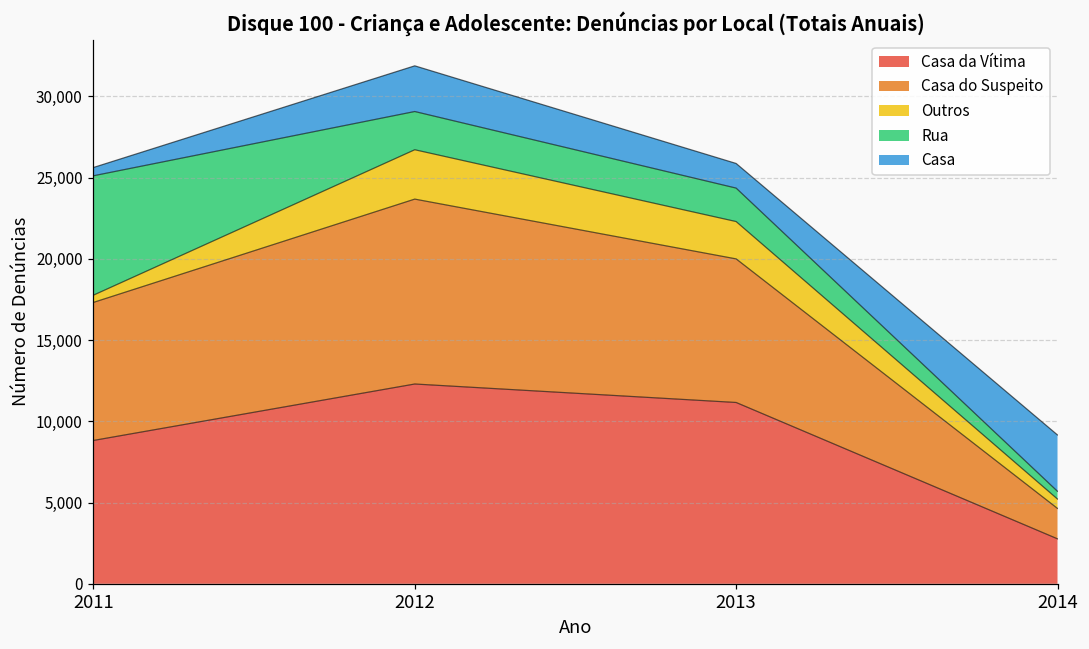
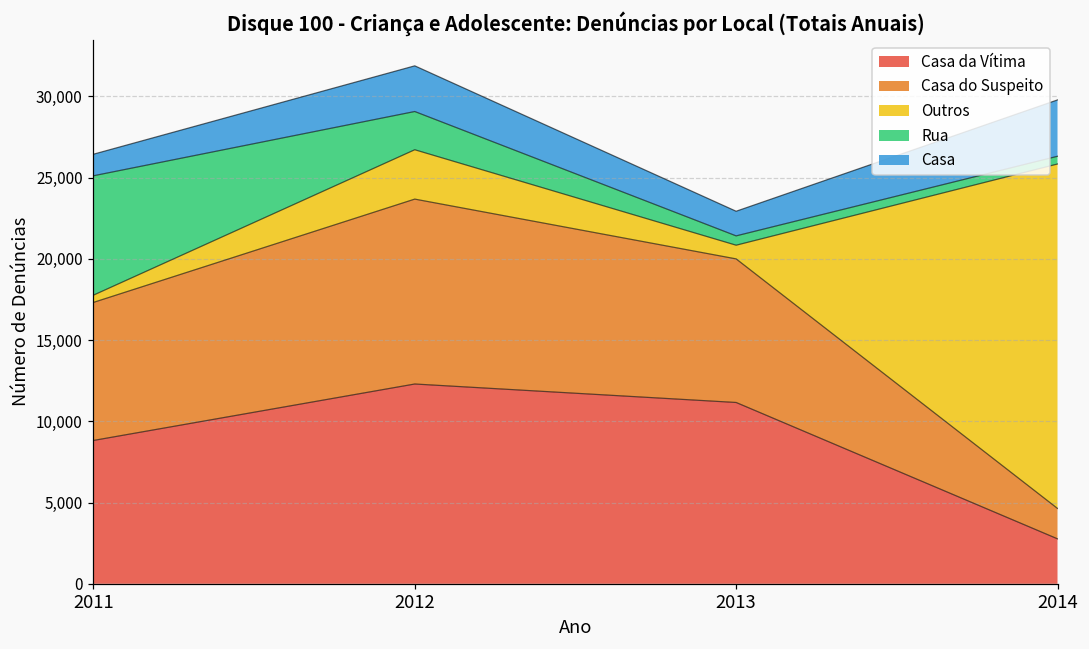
Casa, 2011: 500 -> 1,300
Outros, 2013: 2,300 -> 800
Rua, 2013: 2,100 -> 600
Outros, 2014: 600 -> 21,200
